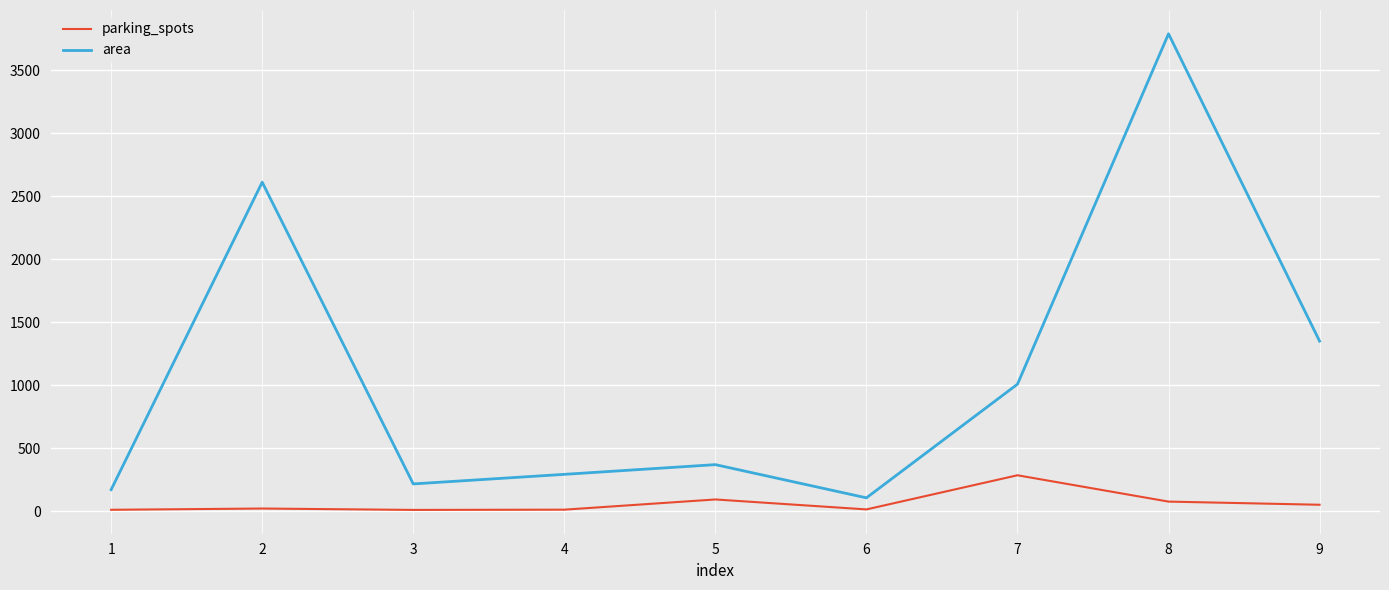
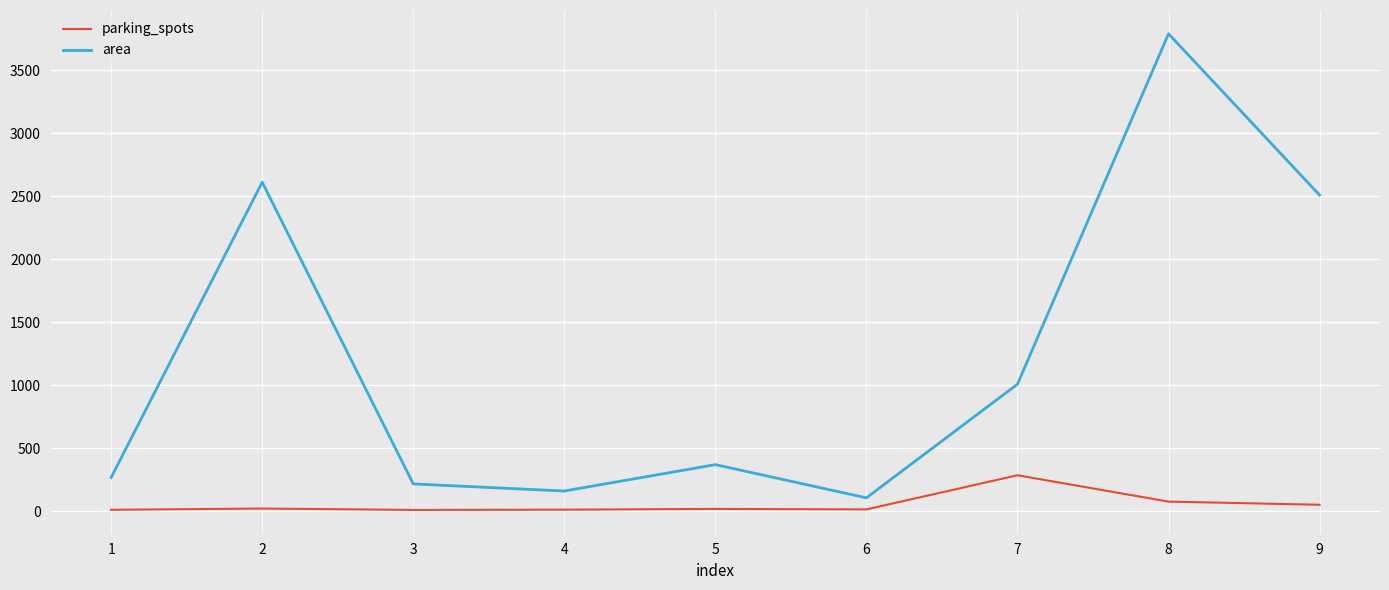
area, 1: 170 -> 270
area, 4: 290 -> 160
parking_spots, 5: 90 -> 20
area, 9: 1350 -> 2510
